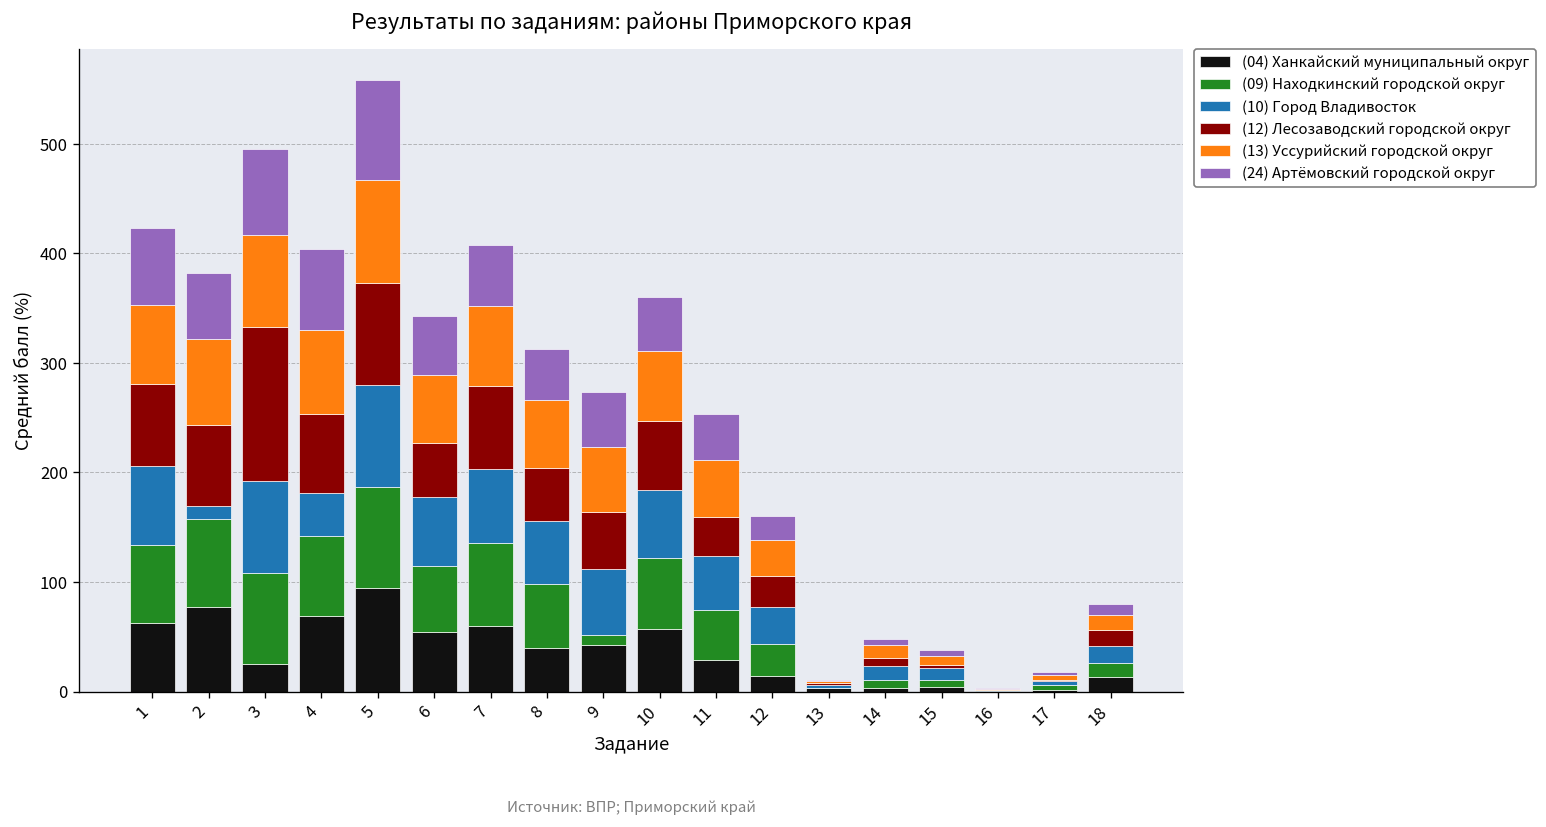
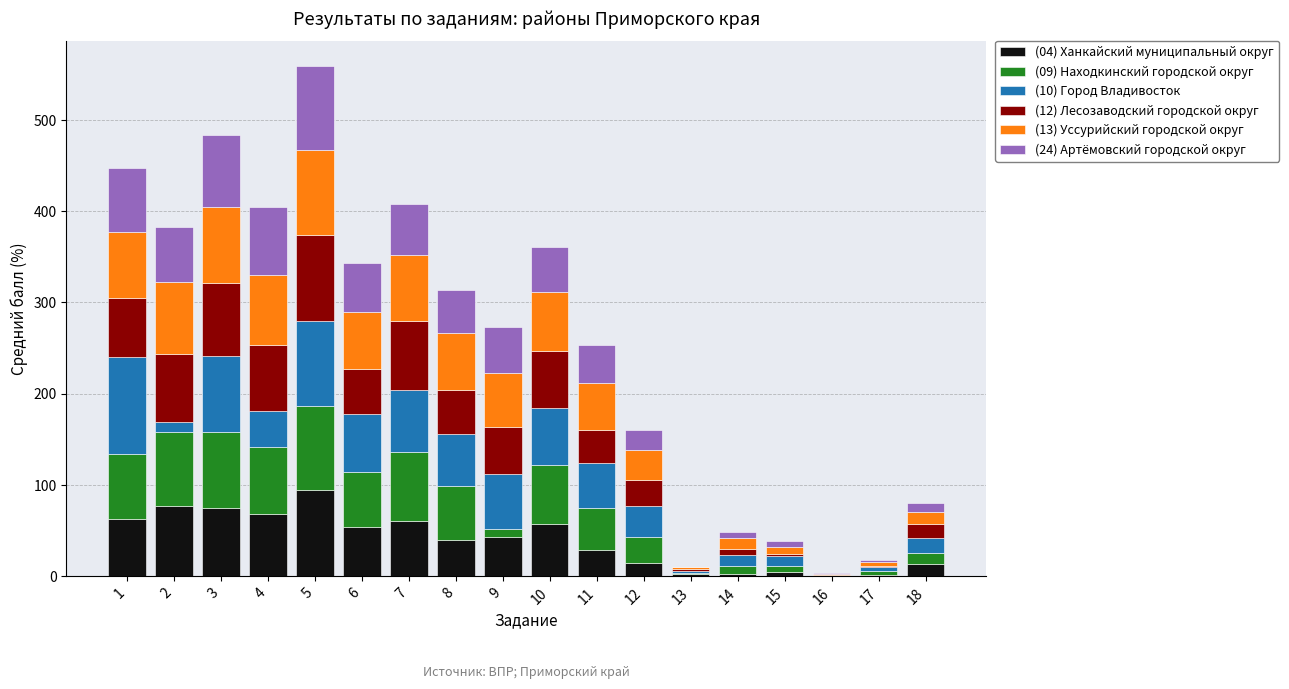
(10) Город Владивосток, 1: 70 -> 110
(12) Лесозаводский городской округ, 1: 80 -> 60
(04) Ханкайский муниципальный округ, 3: 20 -> 70
(12) Лесозаводский городской округ, 3: 140 -> 80
